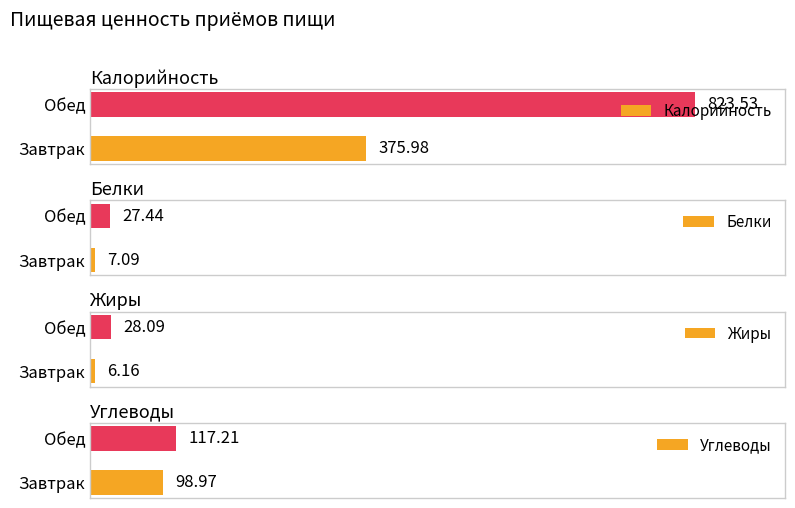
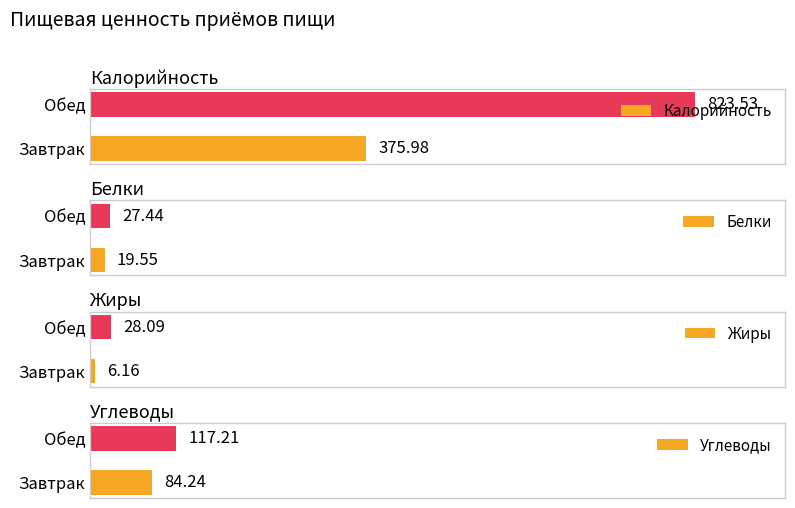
Белки, Завтрак: 7.09 -> 19.55
Углеводы, Завтрак: 98.97 -> 84.24
